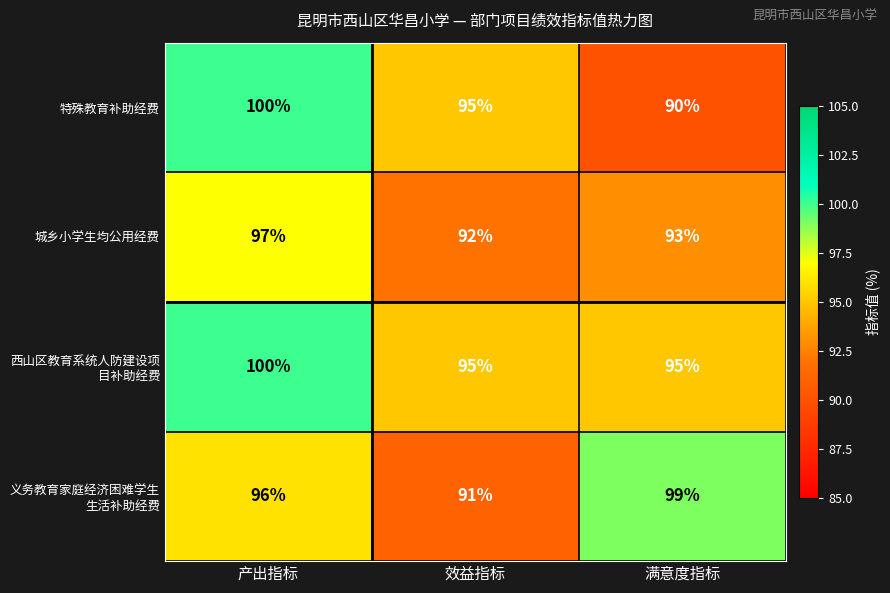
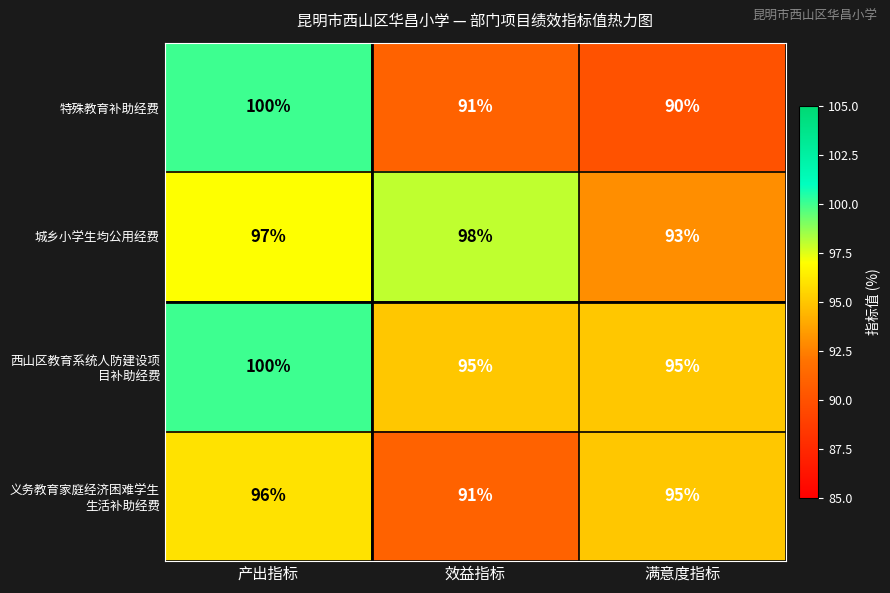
特殊教育补助经费, 效益指标: 95% -> 91%
城乡小学生均公用经费, 效益指标: 92% -> 98%
义务教育家庭经济困难学生 生活补助经费, 满意度指标: 99% -> 95%
